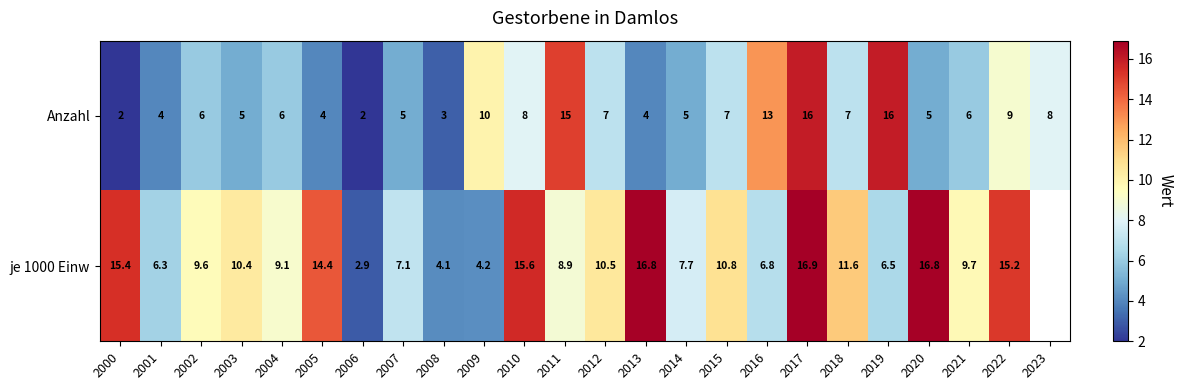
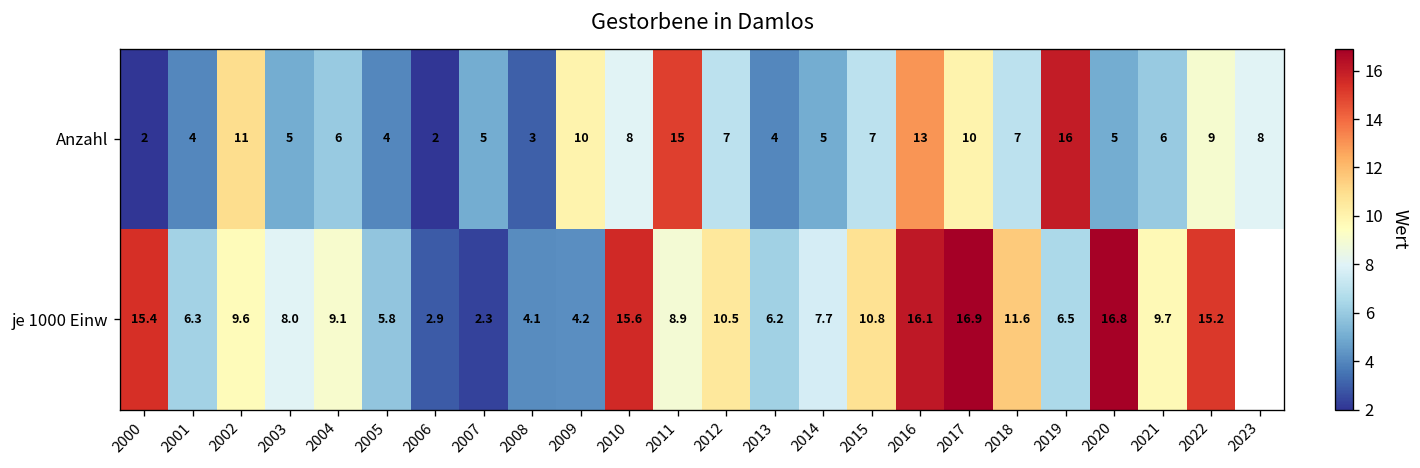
Anzahl, 2002: 6 -> 11
Anzahl, 2017: 16 -> 10
je 1000 Einw, 2003: 10.4 -> 8.0
je 1000 Einw, 2005: 14.4 -> 5.8
je 1000 Einw, 2007: 7.1 -> 2.3
je 1000 Einw, 2013: 16.8 -> 6.2
je 1000 Einw, 2016: 6.8 -> 16.1
